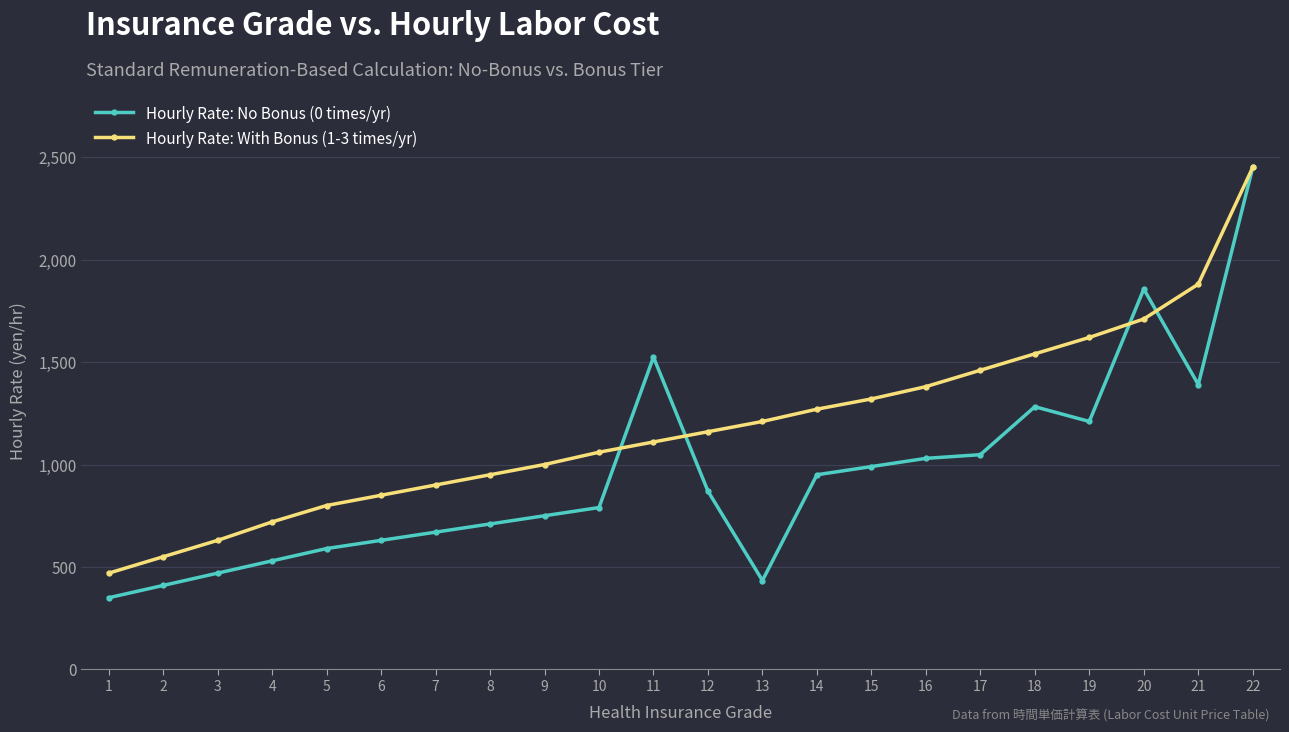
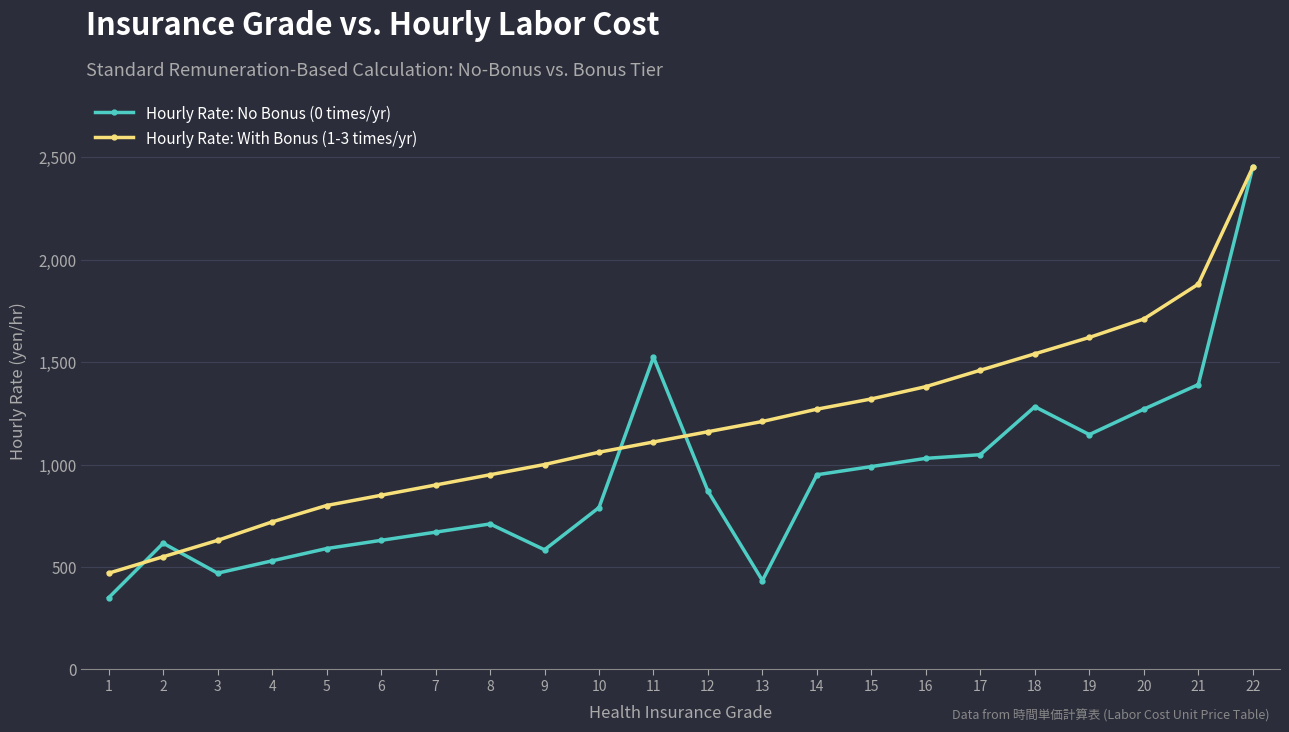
Hourly Rate: No Bonus (0 times/yr), 2: 410 -> 620
Hourly Rate: No Bonus (0 times/yr), 9: 750 -> 580
Hourly Rate: No Bonus (0 times/yr), 19: 1,210 -> 1,150
Hourly Rate: No Bonus (0 times/yr), 20: 1,860 -> 1,270
